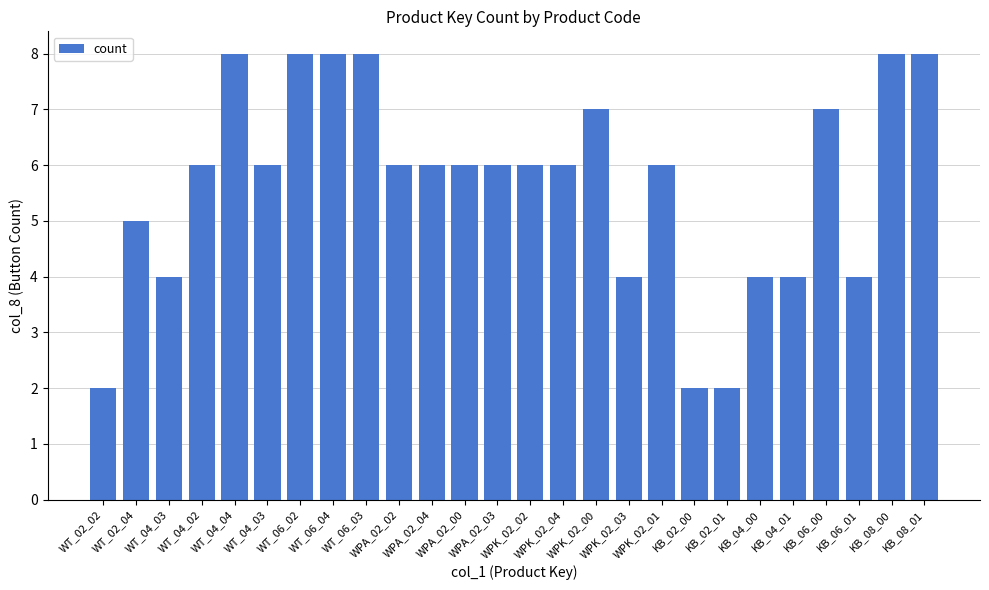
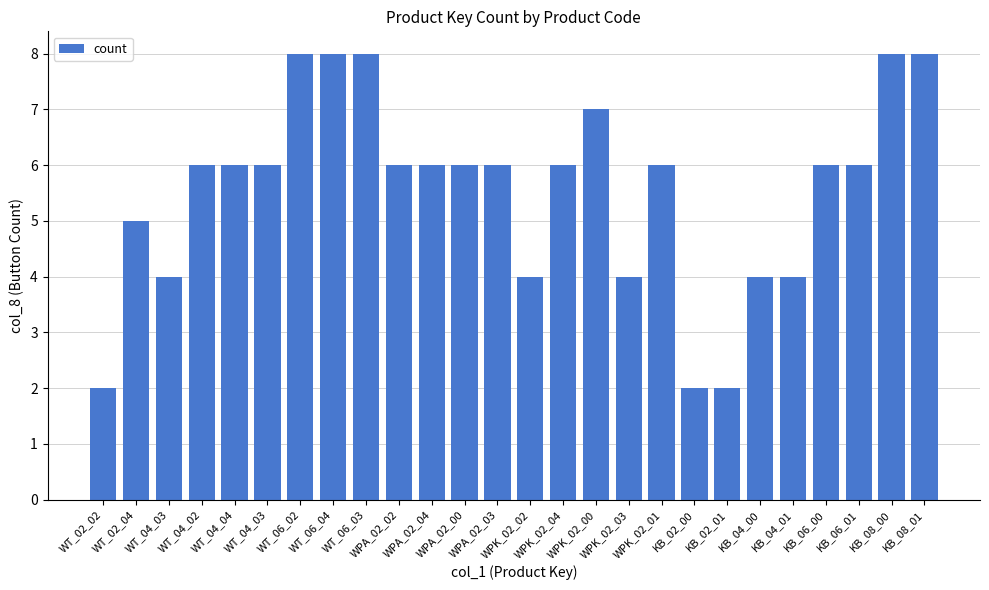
WT_04_04: 8 -> 6
WPK_02_02: 6 -> 4
KB_06_00: 7 -> 6
KB_06_01: 4 -> 6
